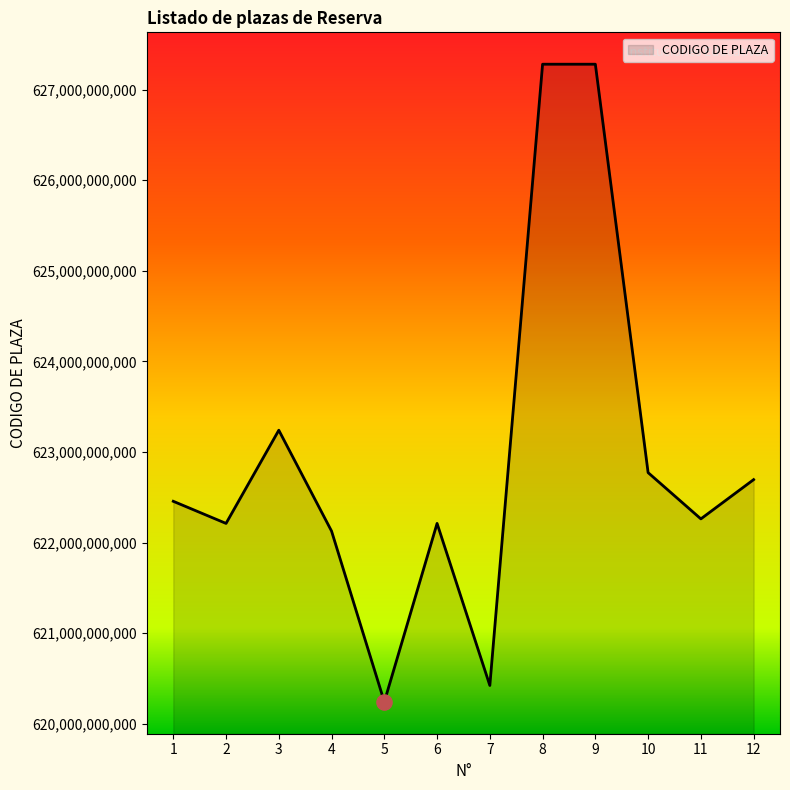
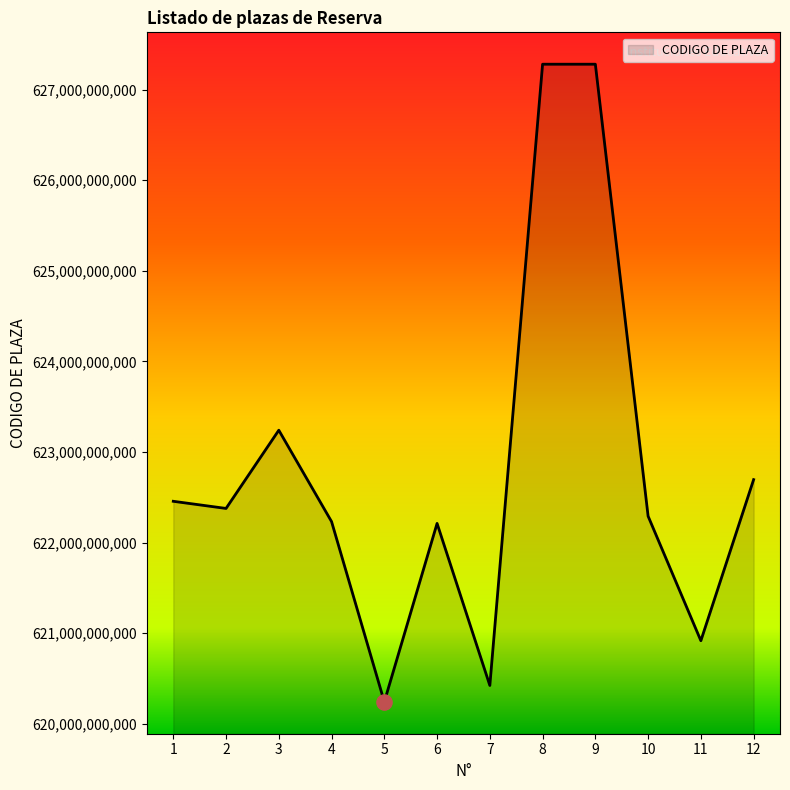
CODIGO DE PLAZA, 2: 622,200,000,000 -> 622,400,000,000
CODIGO DE PLAZA, 4: 622,100,000,000 -> 622,200,000,000
CODIGO DE PLAZA, 10: 622,800,000,000 -> 622,300,000,000
CODIGO DE PLAZA, 11: 622,300,000,000 -> 620,900,000,000
